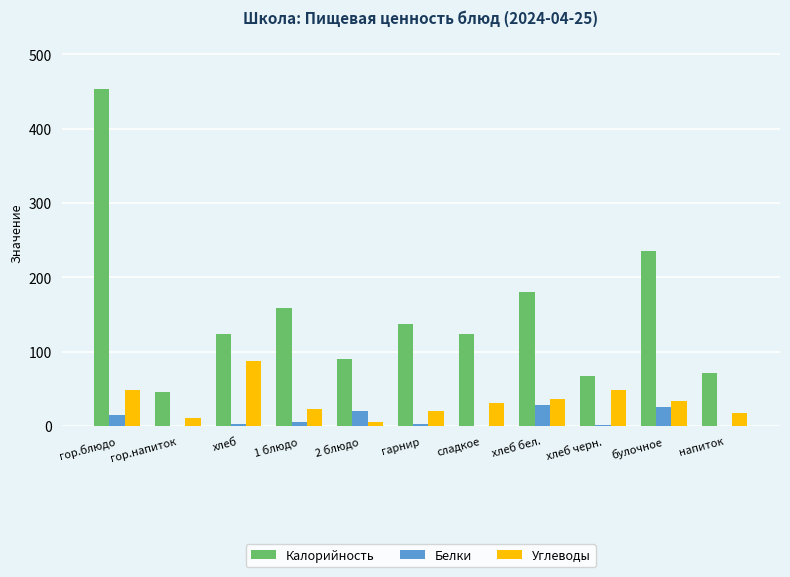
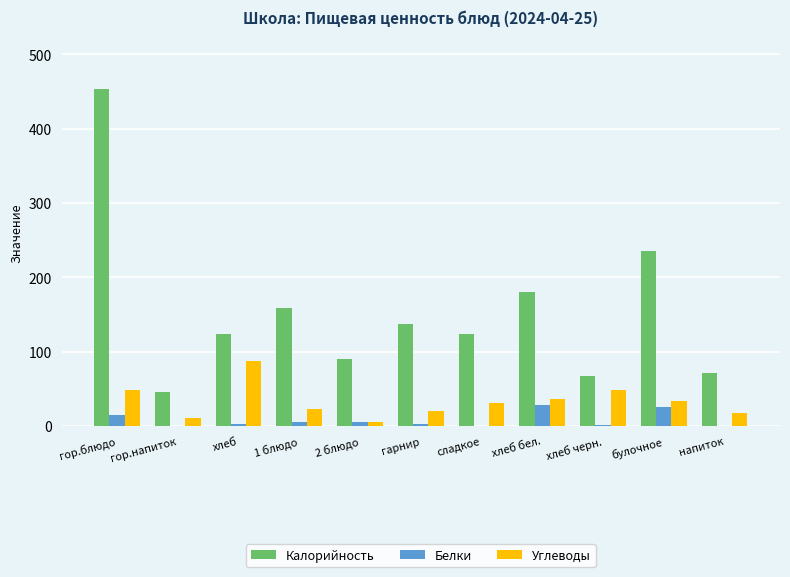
Белки, 2 блюдо: 20 -> 10
